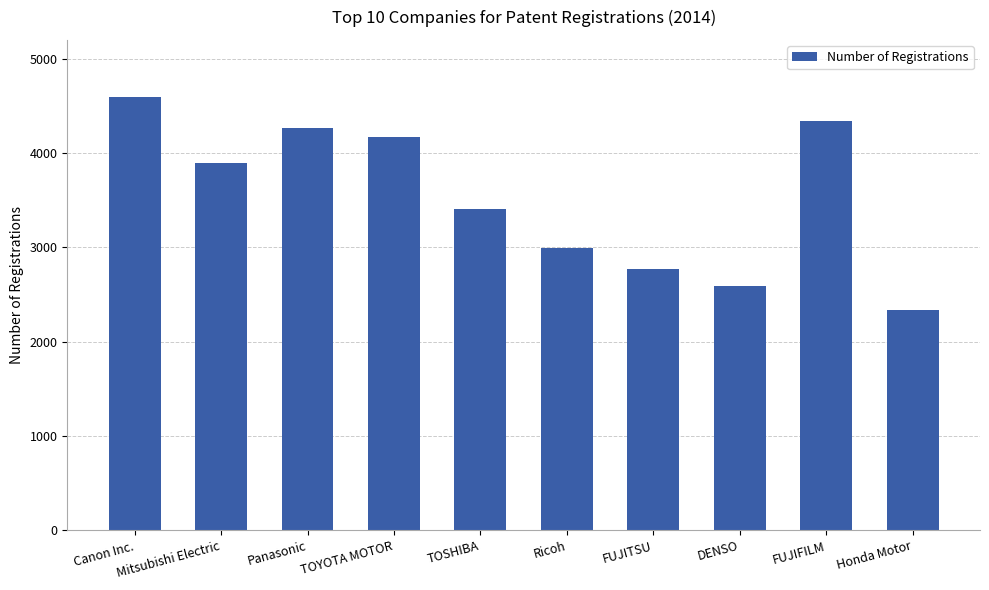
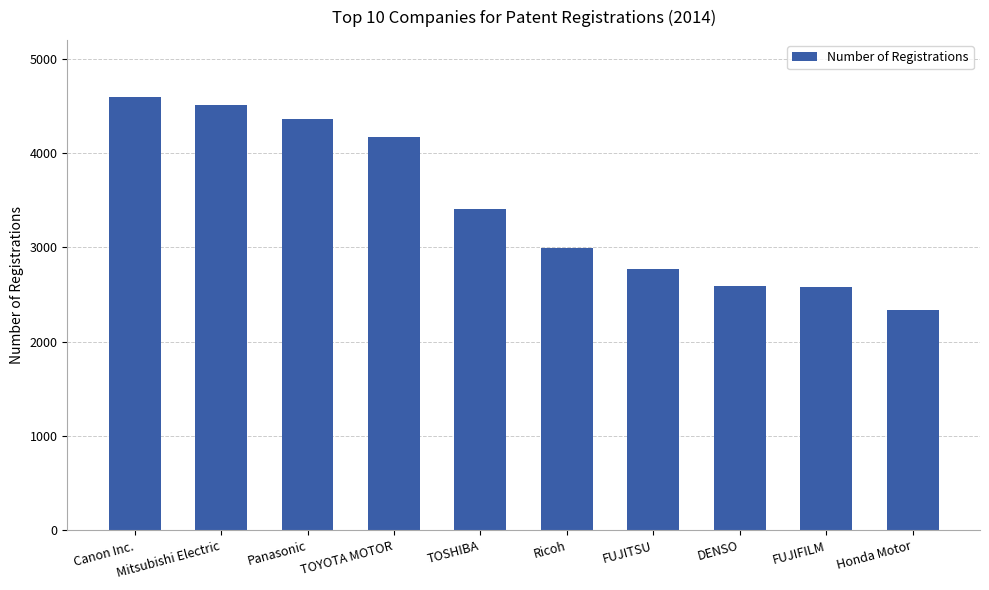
Mitsubishi Electric: 3900 -> 4500
Panasonic: 4300 -> 4400
FUJIFILM: 4300 -> 2600
